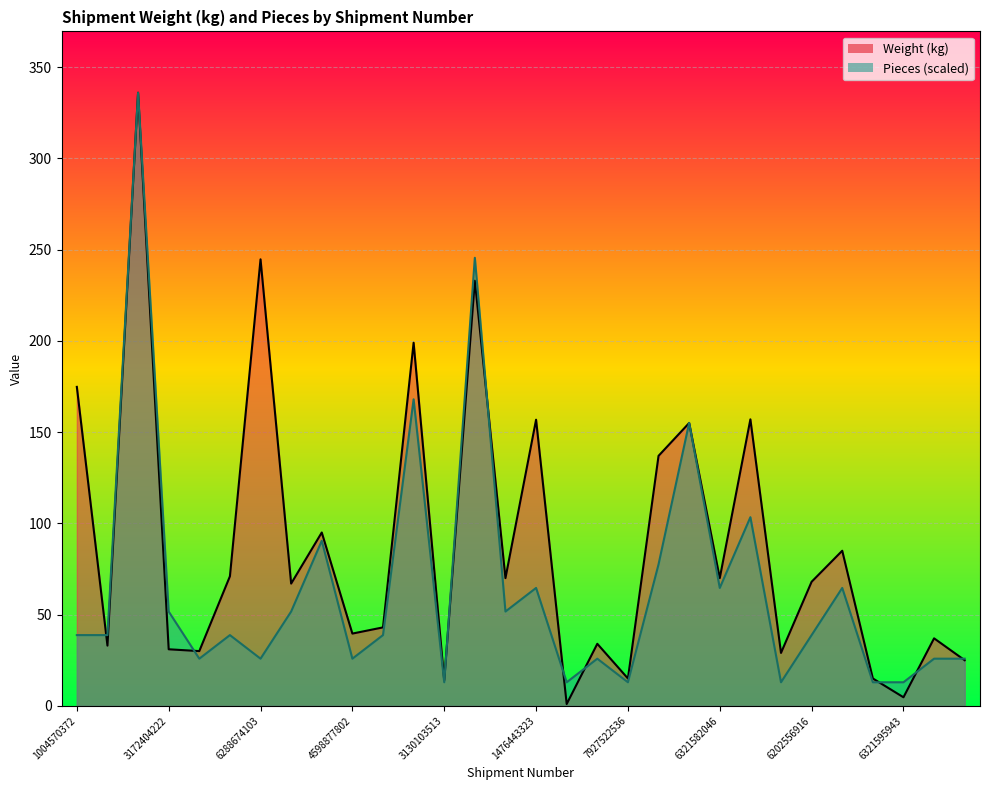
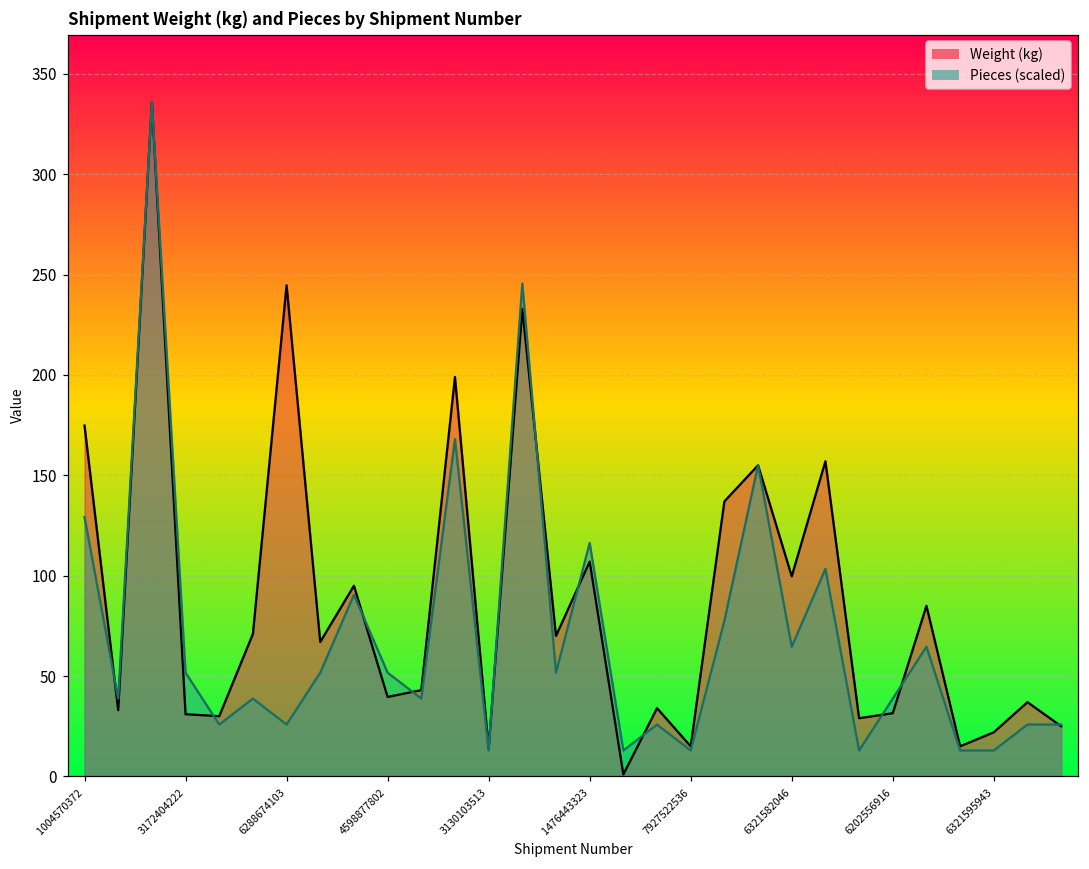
Pieces (scaled), 1004570372: 39 -> 129
Pieces (scaled), 4598877802: 26 -> 52
Weight (kg), 1476443323: 157 -> 107
Pieces (scaled), 1476443323: 65 -> 116
Weight (kg), 6321582046: 70 -> 100
Weight (kg), 6202556916: 68 -> 32
Weight (kg), 6321595943: 5 -> 22
